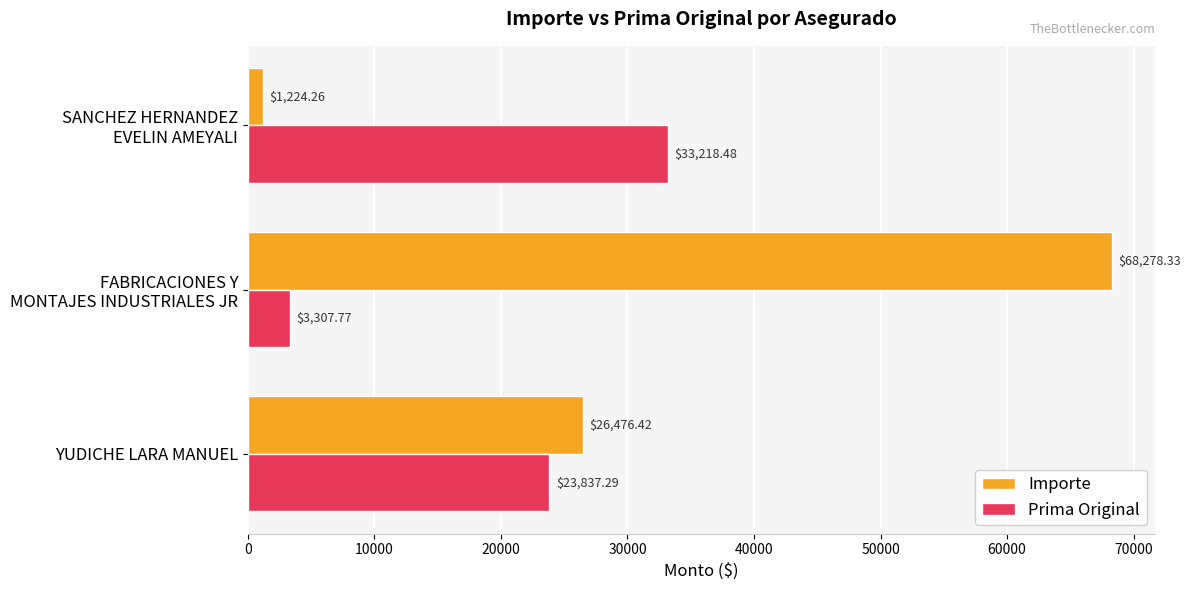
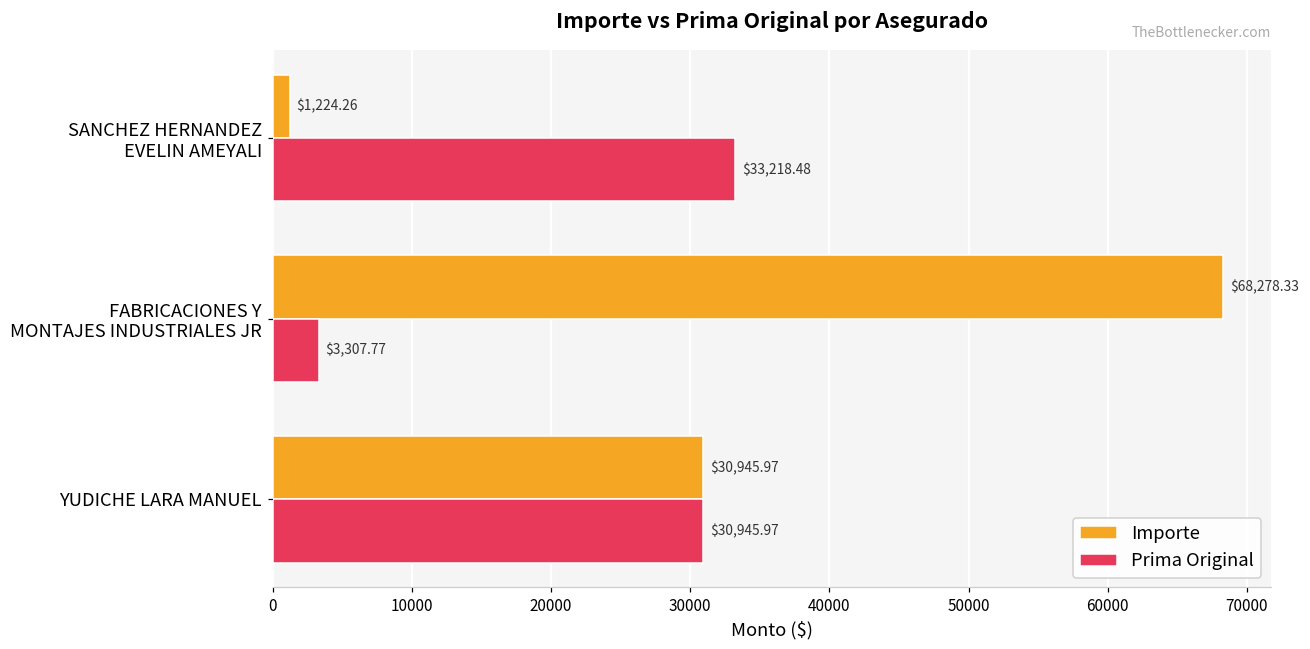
Importe, YUDICHE LARA MANUEL: $26,476.42 -> $30,945.97
Prima Original, YUDICHE LARA MANUEL: $23,837.29 -> $30,945.97
